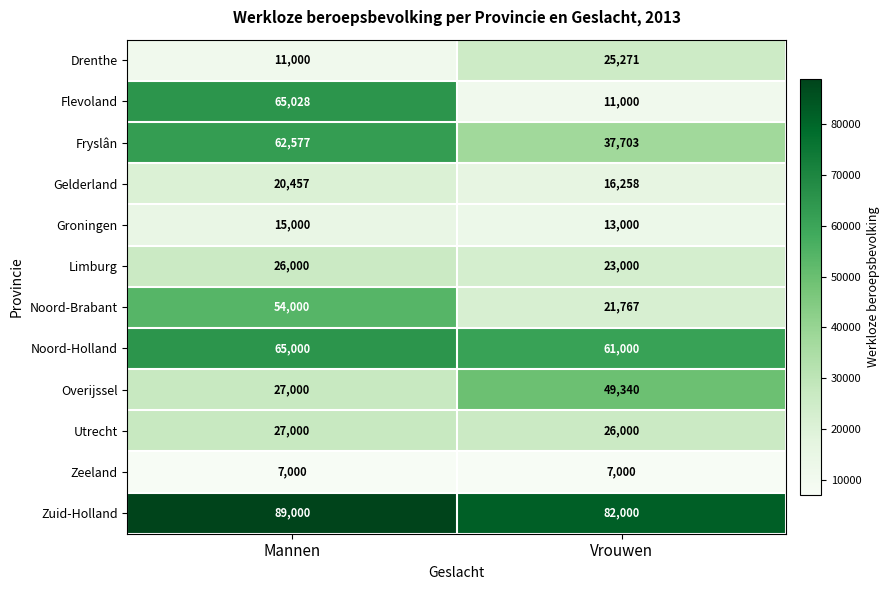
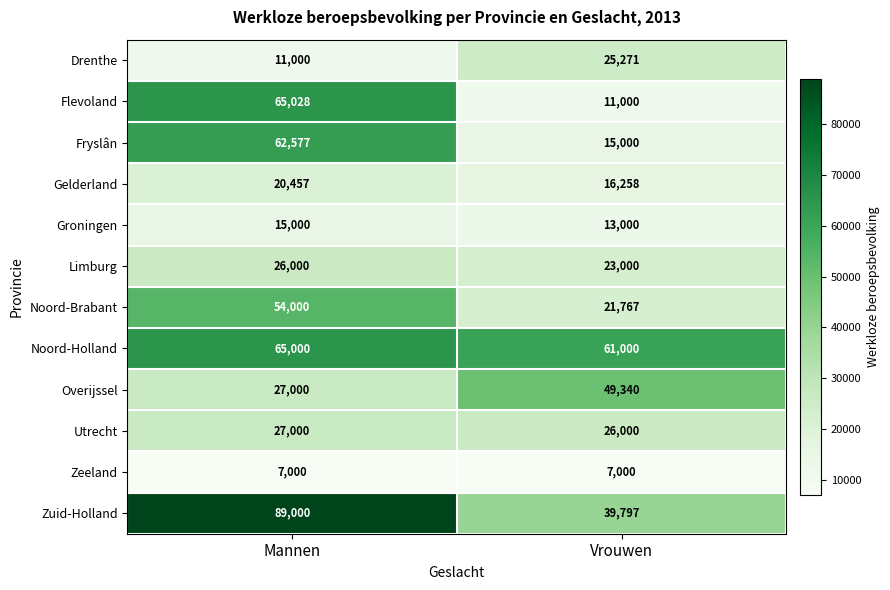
Fryslân, Vrouwen: 37,703 -> 15,000
Zuid-Holland, Vrouwen: 82,000 -> 39,797
